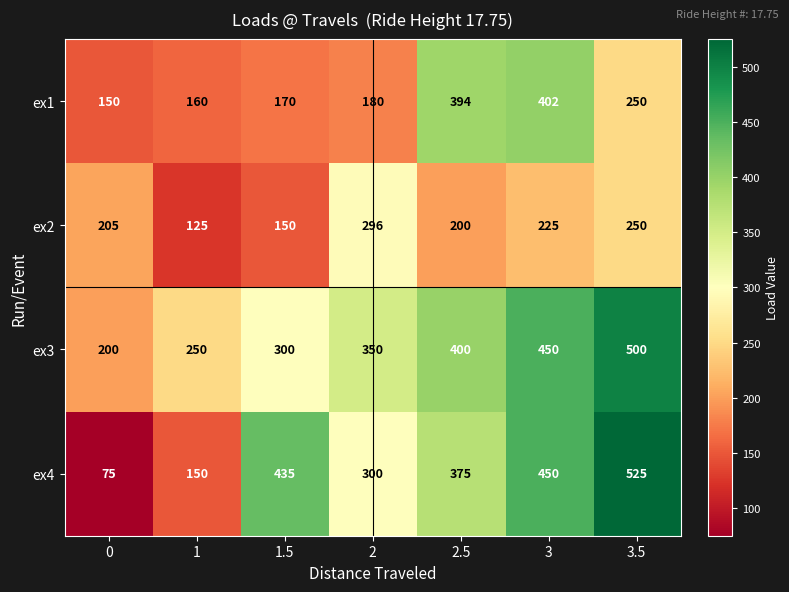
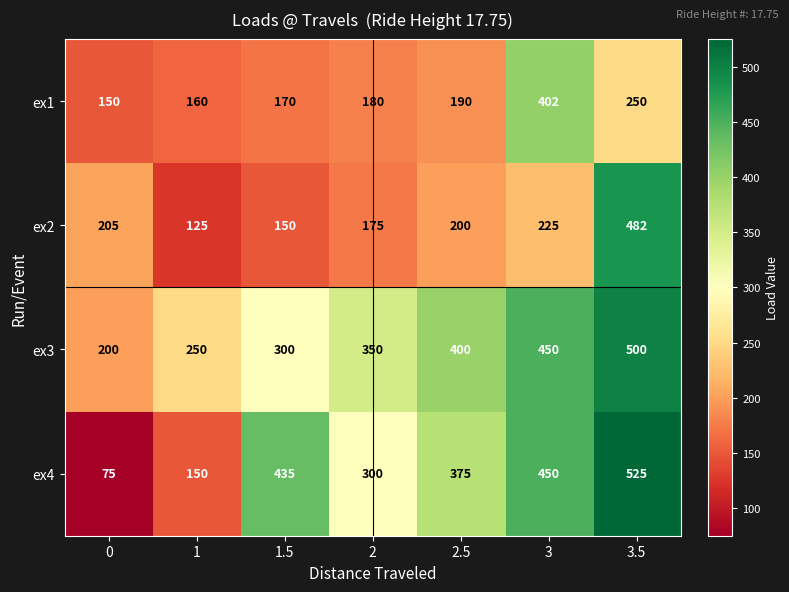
ex1, 2.5: 394 -> 190
ex2, 2: 296 -> 175
ex2, 3.5: 250 -> 482
